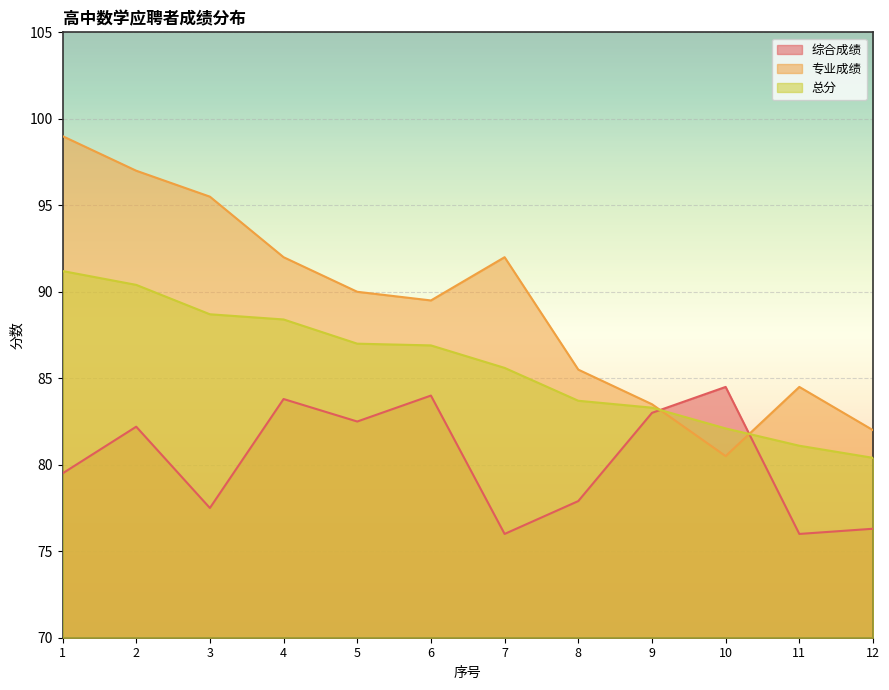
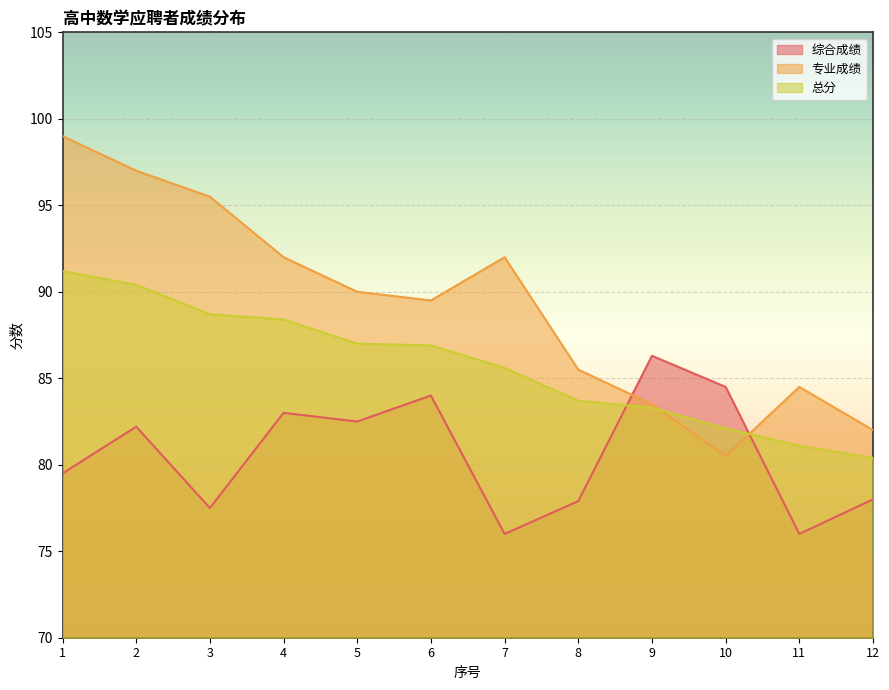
综合成绩, 4: 83.8 -> 83.0
综合成绩, 9: 83.0 -> 86.3
综合成绩, 12: 76.3 -> 78.0
